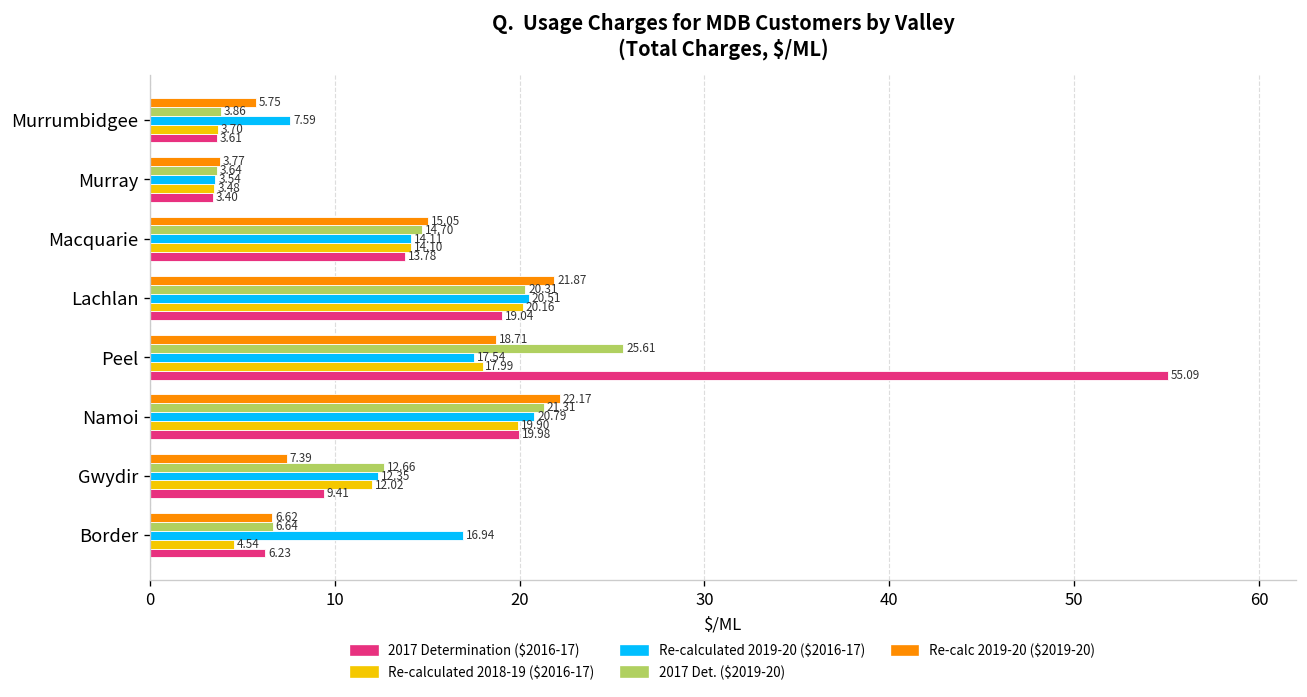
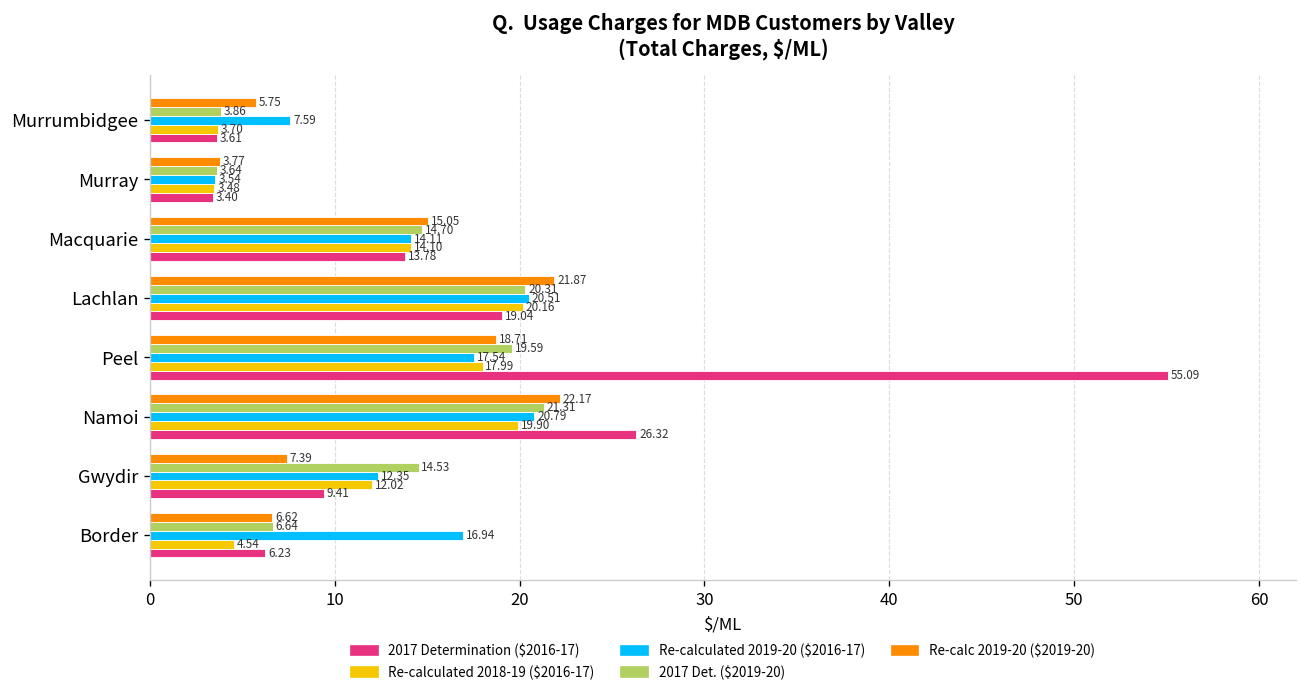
2017 Det. ($2019-20), Peel: 25.61 -> 19.59
2017 Determination ($2016-17), Namoi: 19.98 -> 26.32
2017 Det. ($2019-20), Gwydir: 12.66 -> 14.53
